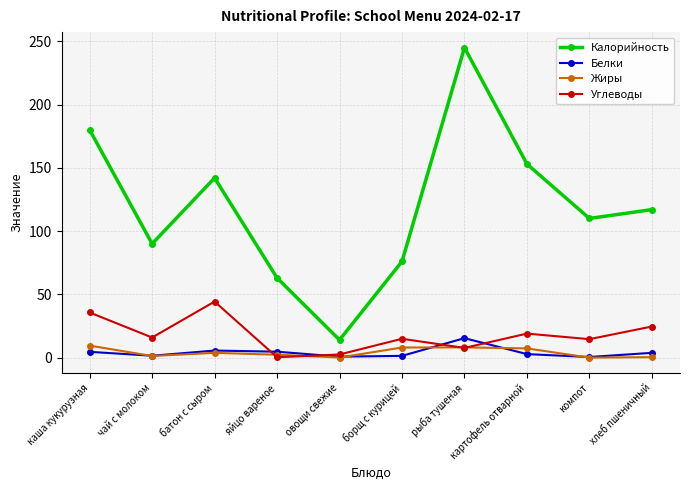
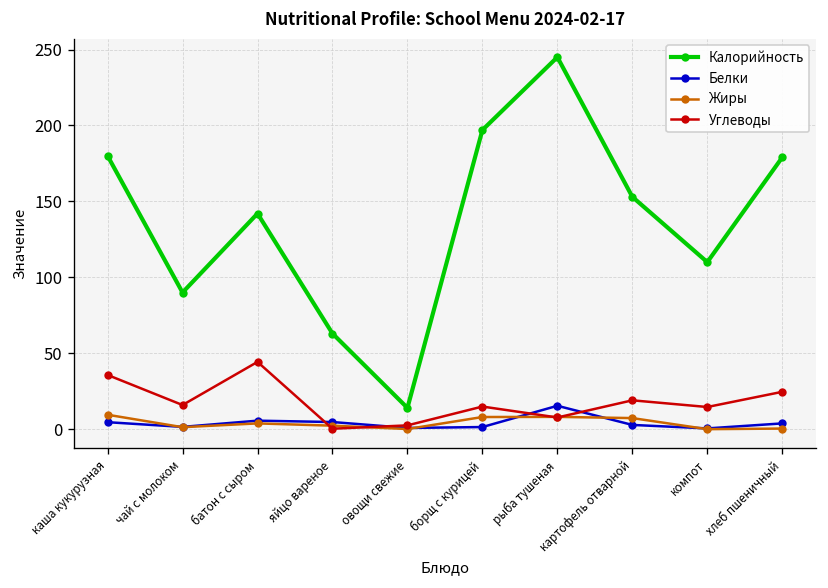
Калорийность, борщ с курицей: 76 -> 197
Калорийность, хлеб пшеничный: 117 -> 179
